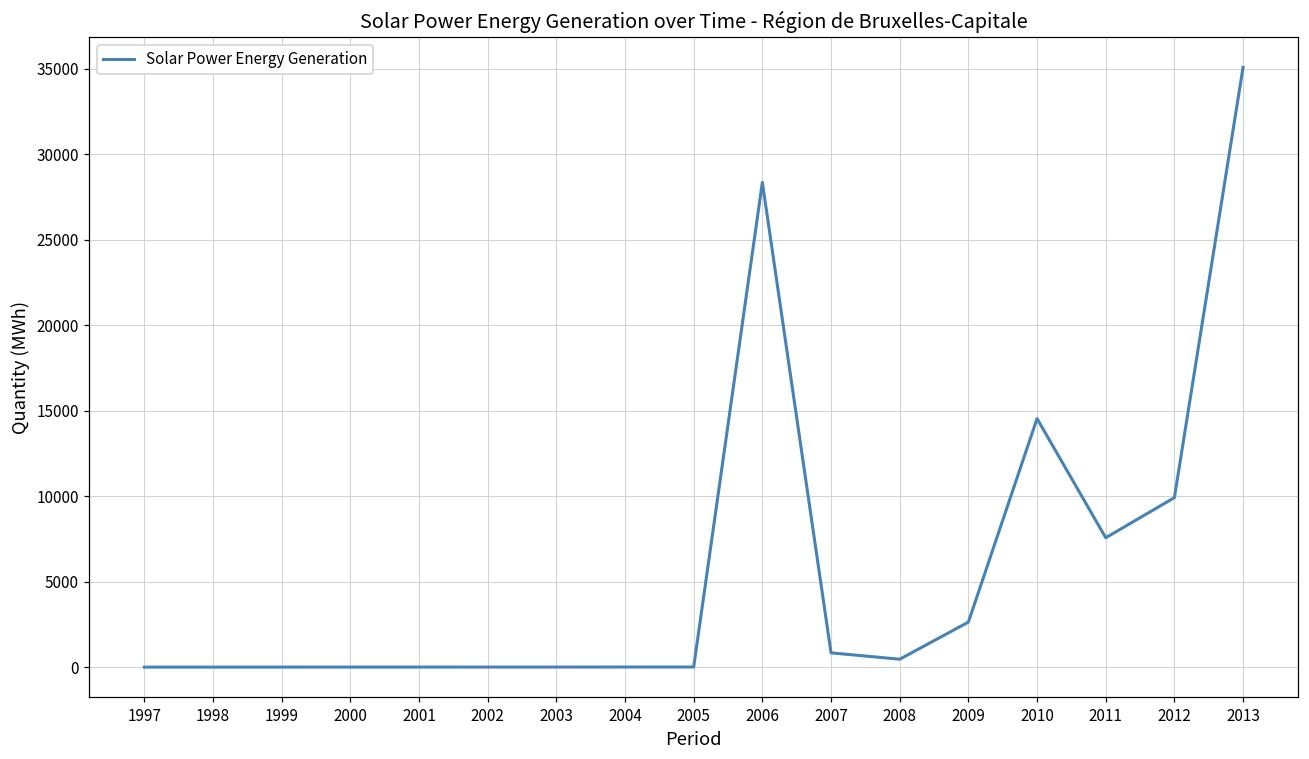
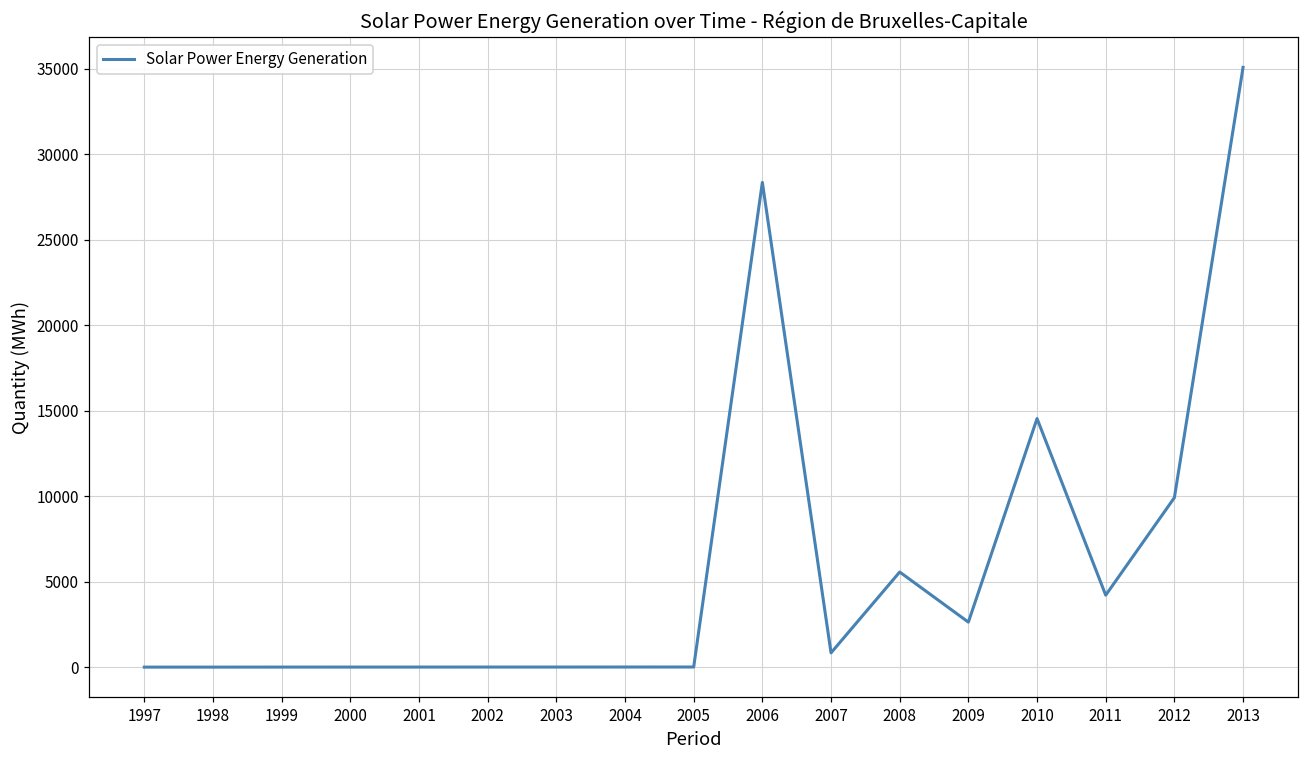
2008: 500 -> 5600
2011: 7600 -> 4200
